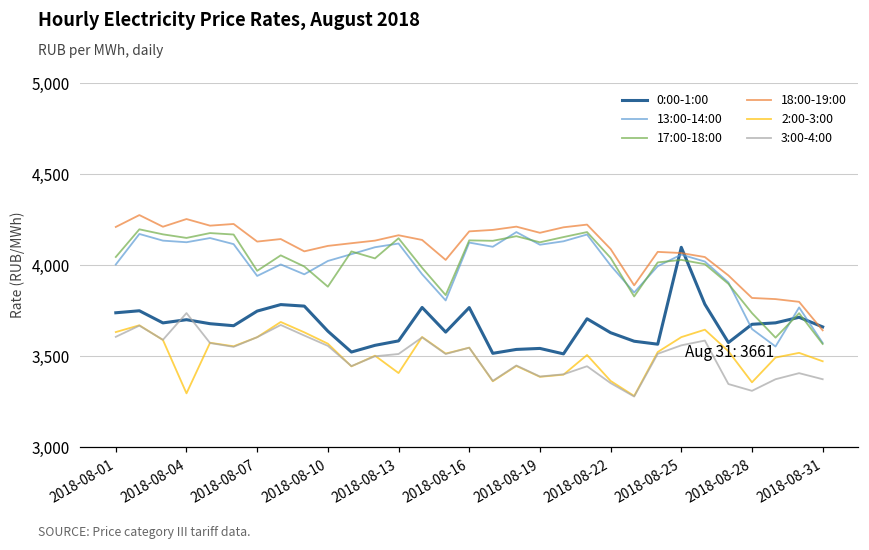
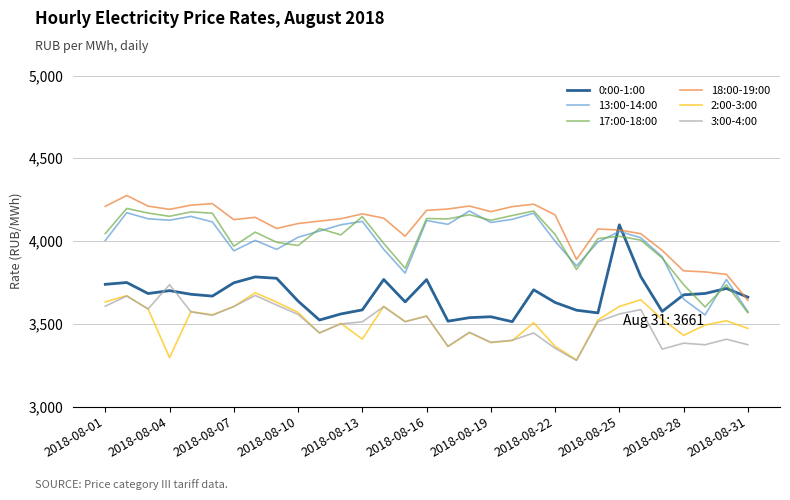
18:00-19:00, 2018-08-04: 4,250 -> 4,190
17:00-18:00, 2018-08-10: 3,880 -> 3,970
18:00-19:00, 2018-08-22: 4,090 -> 4,160
2:00-3:00, 2018-08-28: 3,360 -> 3,430
3:00-4:00, 2018-08-28: 3,310 -> 3,380
